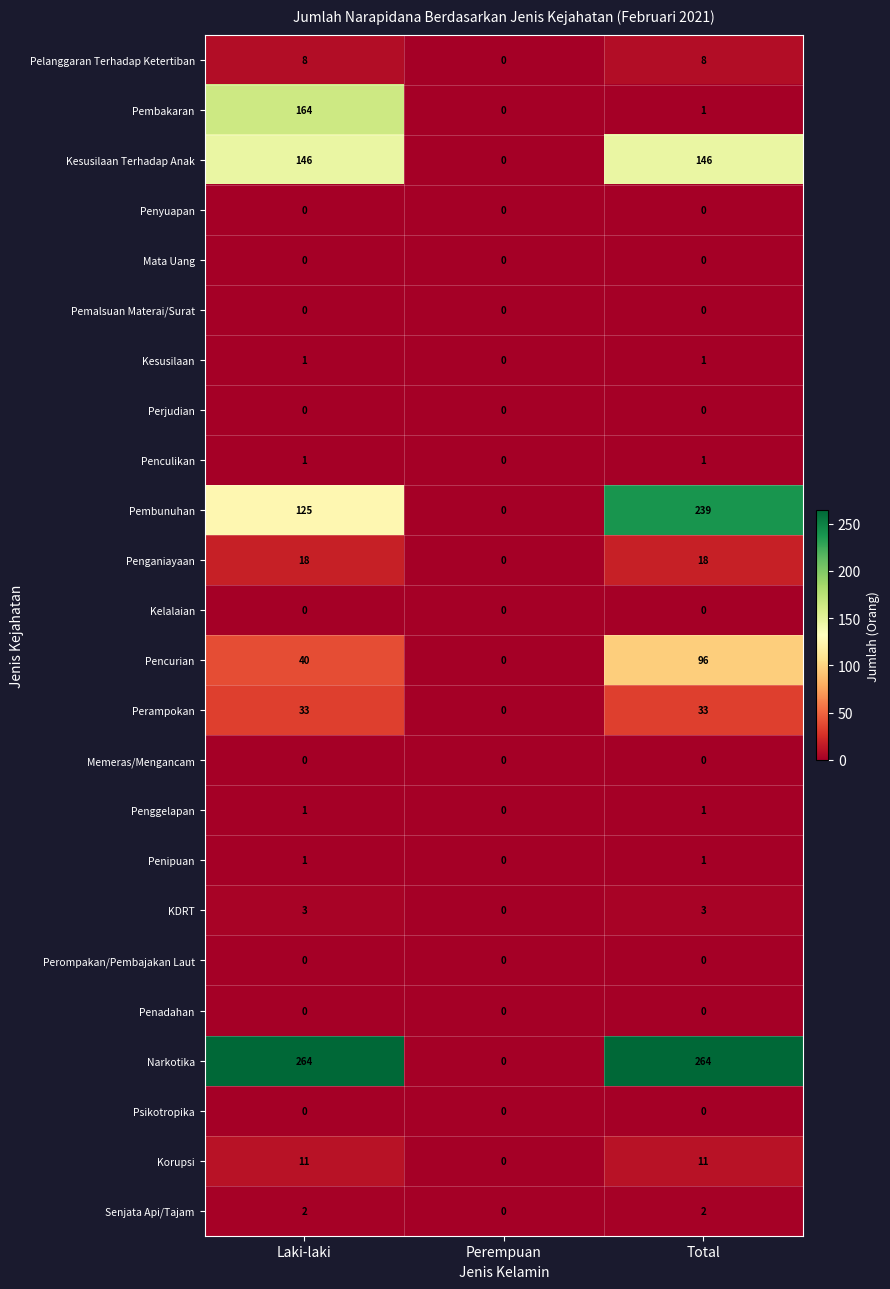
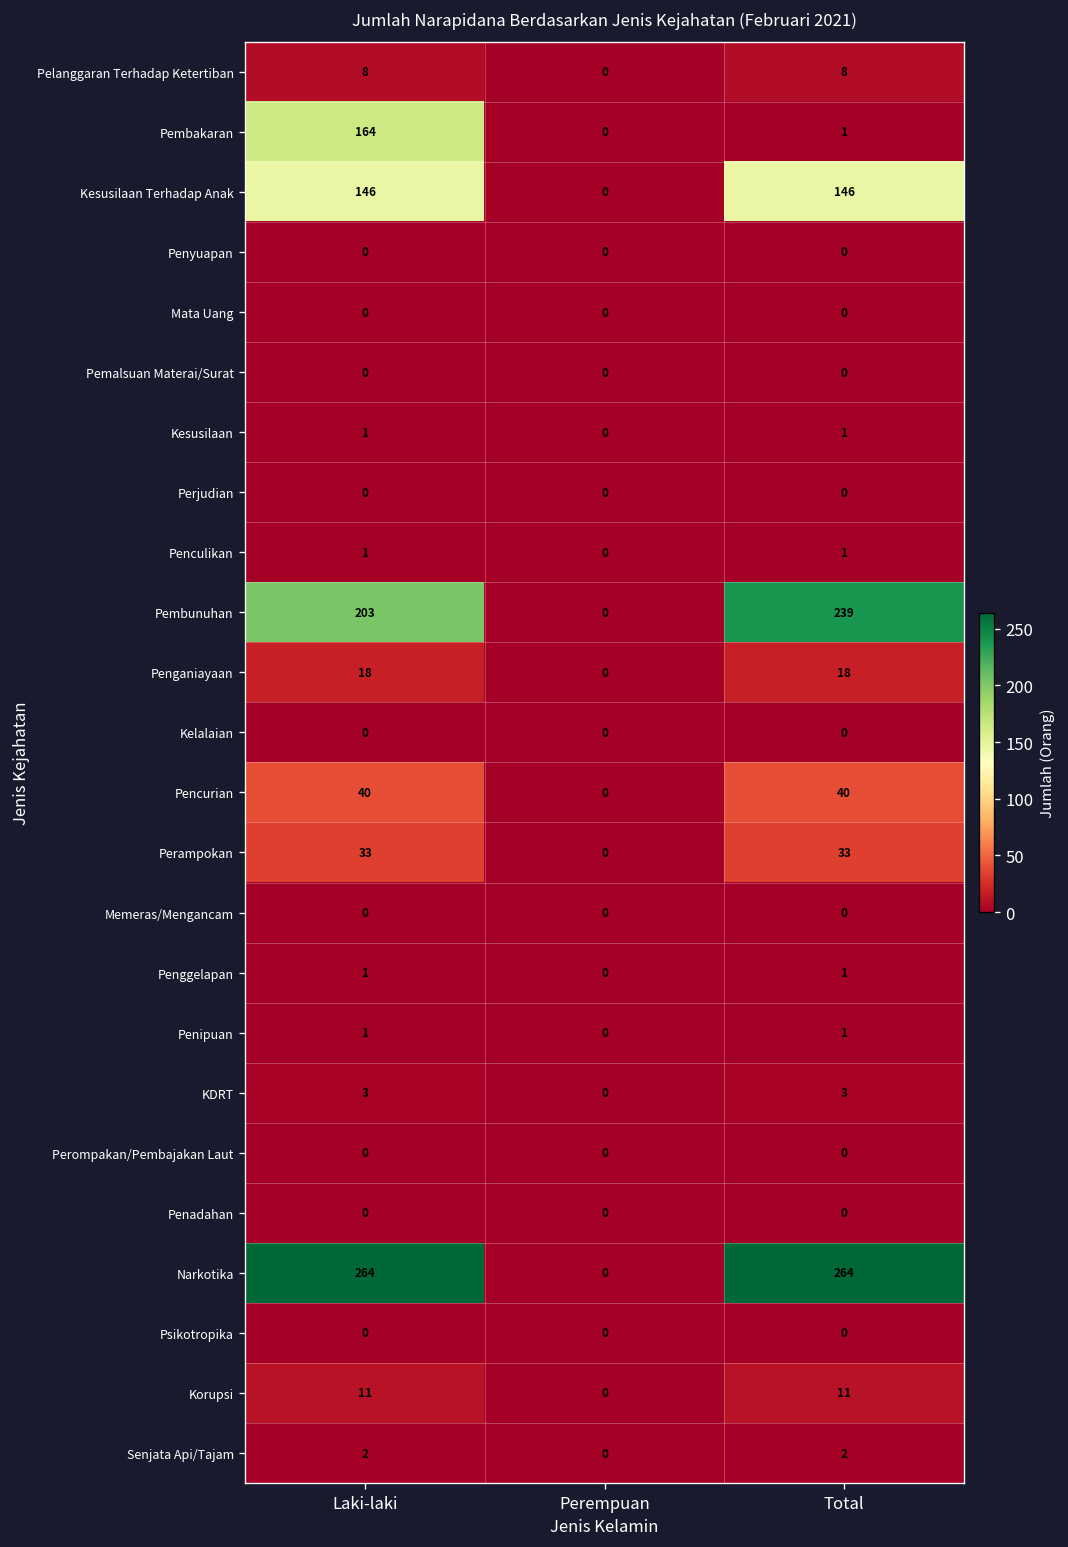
Pembunuhan, Laki-laki: 125 -> 203
Pencurian, Total: 96 -> 40
